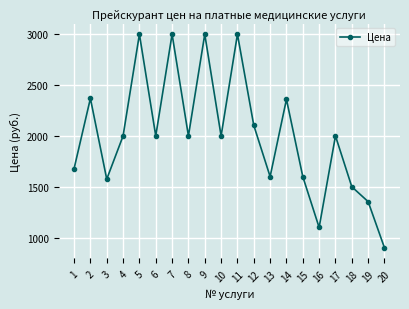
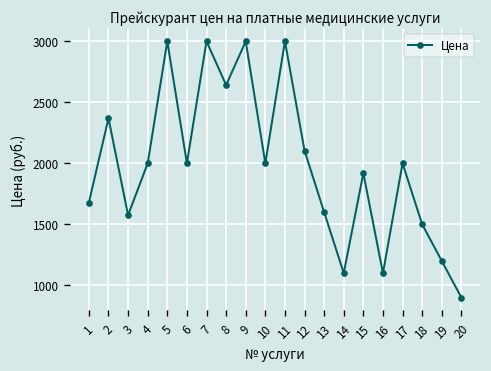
8: 2000 -> 2640
14: 2360 -> 1100
15: 1600 -> 1920
19: 1350 -> 1200
